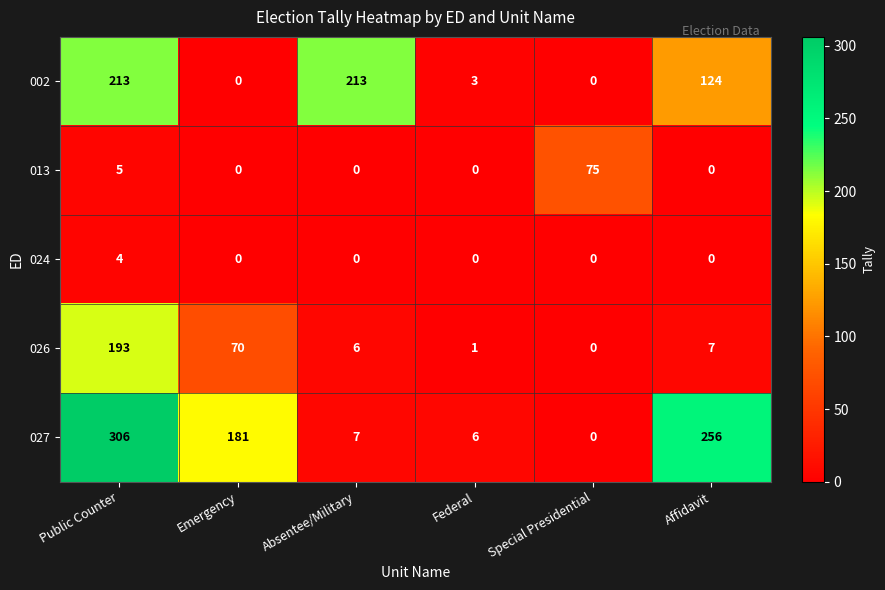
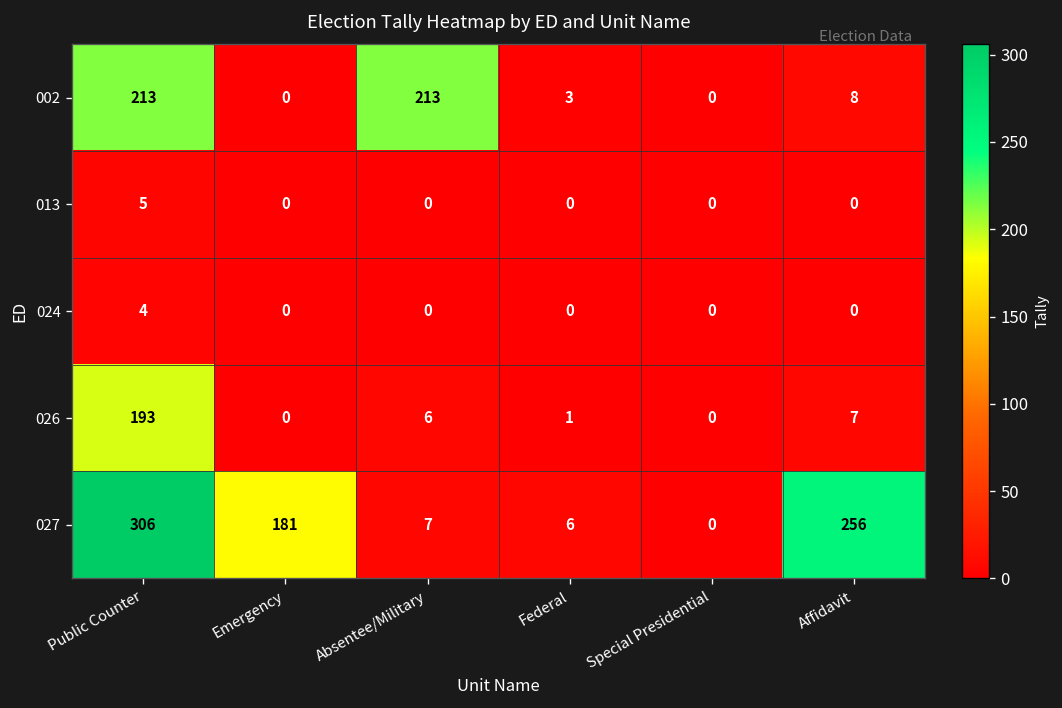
002, Affidavit: 124 -> 8
013, Special Presidential: 75 -> 0
026, Emergency: 70 -> 0
